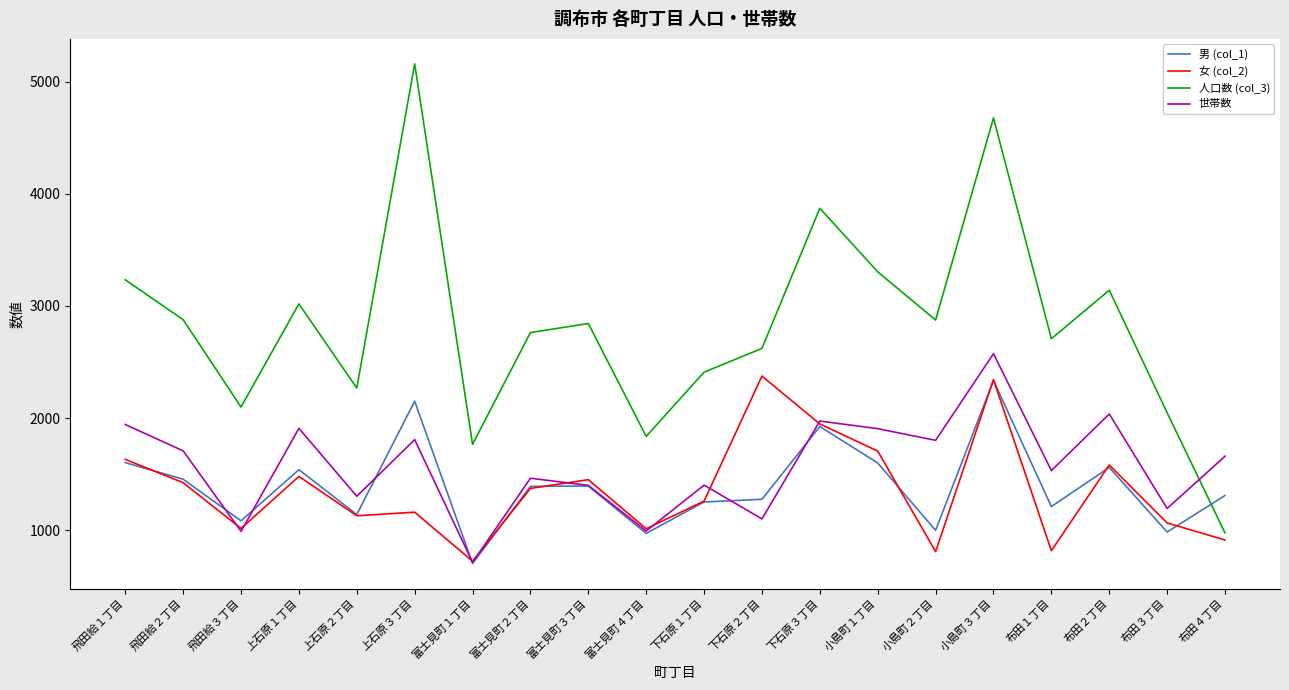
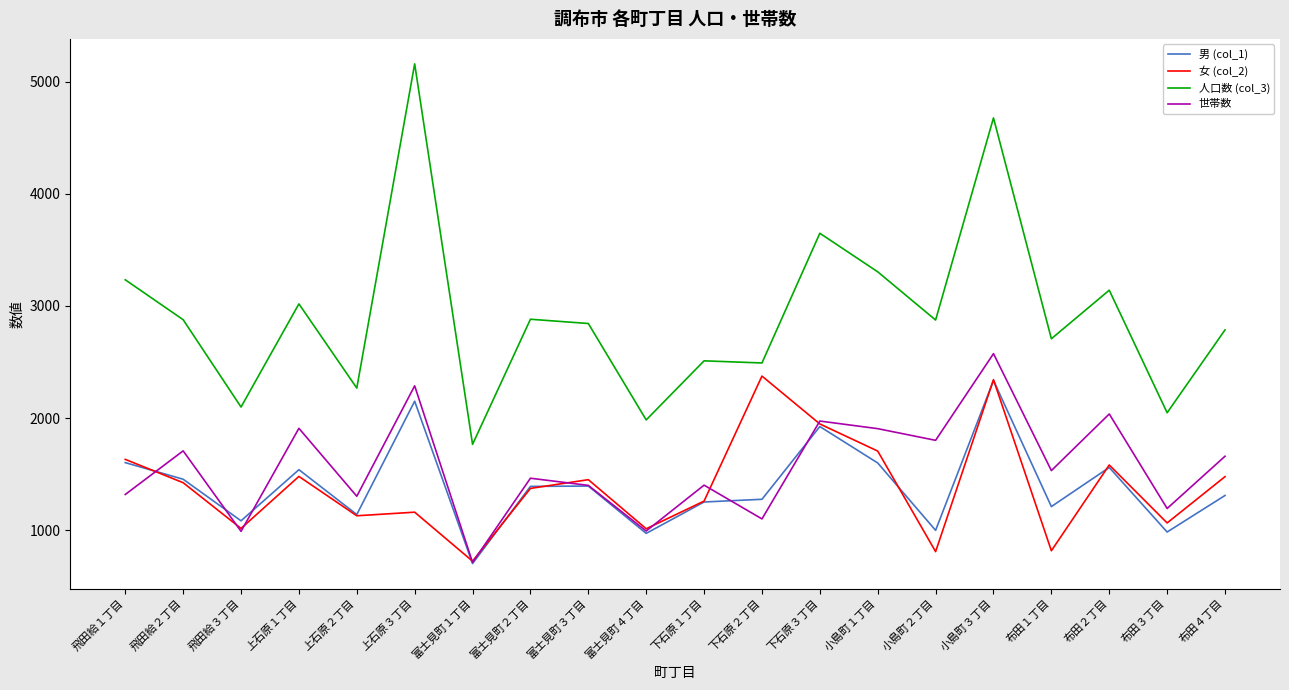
世帯数, 飛田給１丁目: 1940 -> 1320
世帯数, 上石原３丁目: 1810 -> 2290
人口数 (col_3), 富士見町２丁目: 2760 -> 2880
人口数 (col_3), 富士見町４丁目: 1840 -> 1980
人口数 (col_3), 下石原１丁目: 2410 -> 2510
人口数 (col_3), 下石原２丁目: 2620 -> 2490
人口数 (col_3), 下石原３丁目: 3870 -> 3650
女 (col_2), 布田４丁目: 910 -> 1480
人口数 (col_3), 布田４丁目: 980 -> 2790
